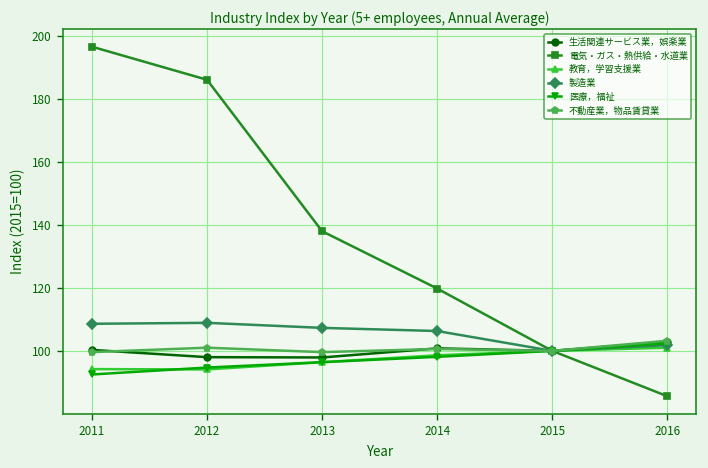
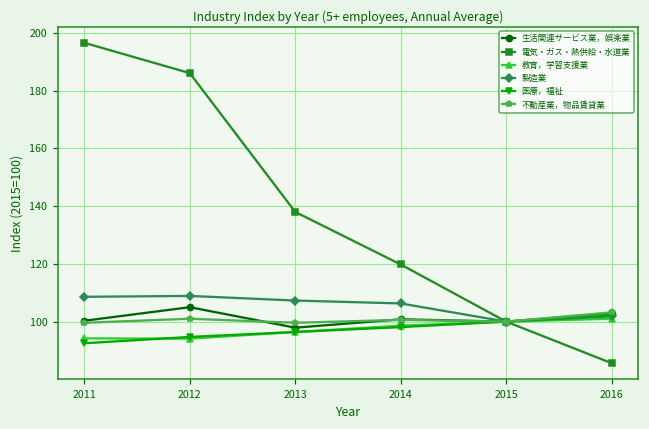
生活関連サービス業，娯楽業, 2012: 98 -> 105
